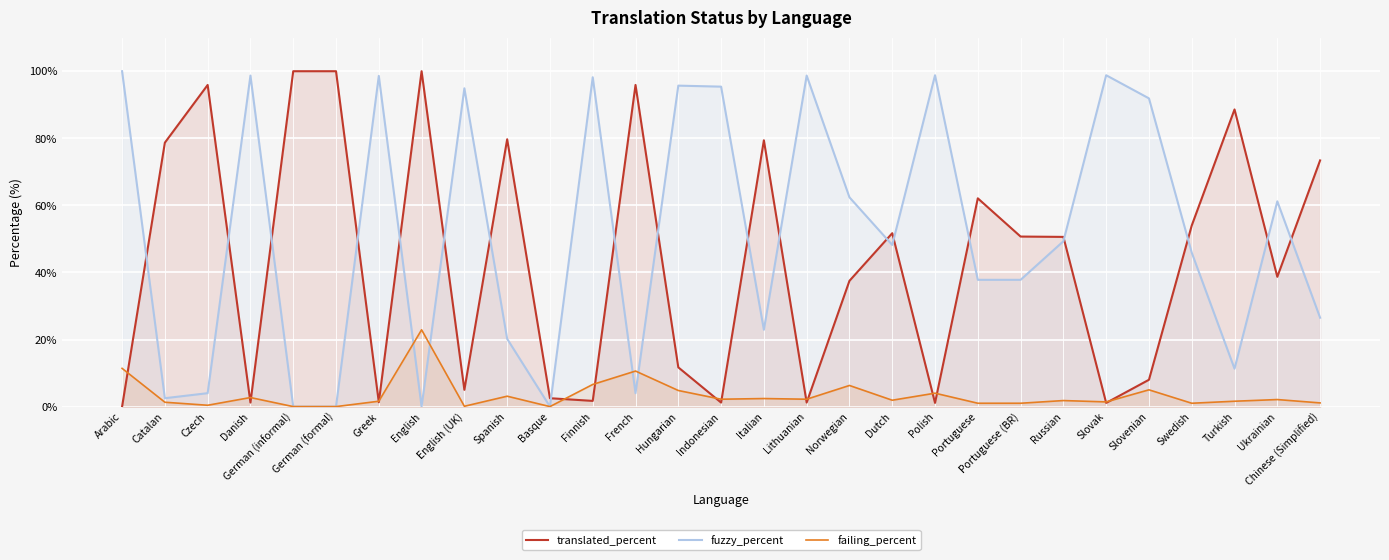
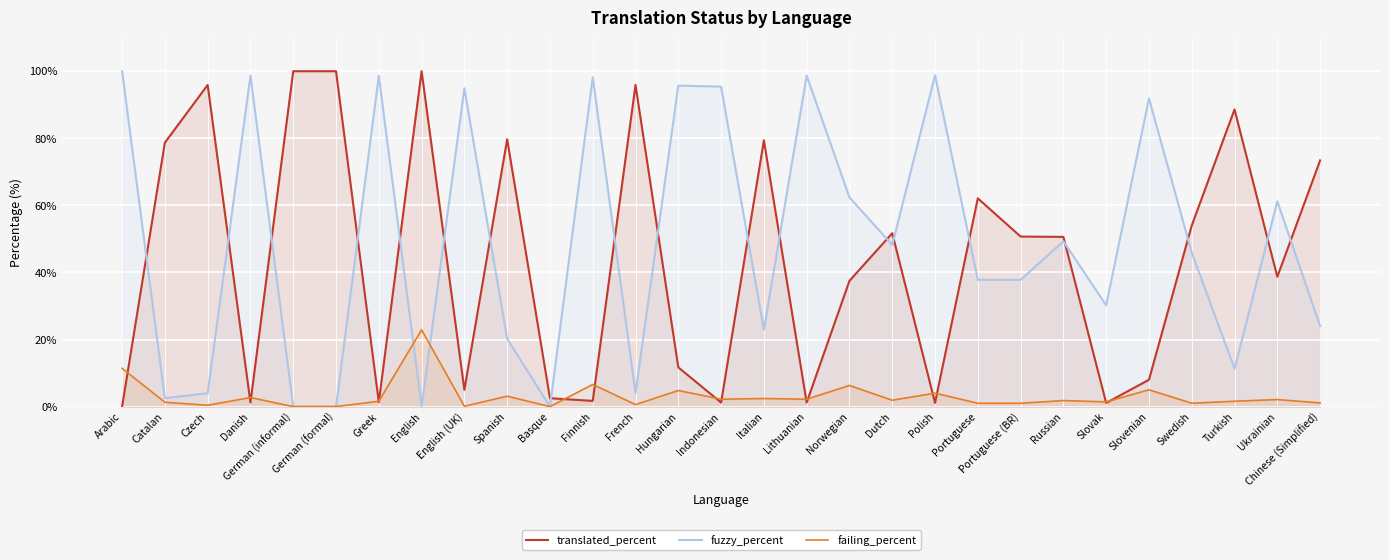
failing_percent, French: 11% -> 1%
fuzzy_percent, Slovak: 99% -> 30%
fuzzy_percent, Chinese (Simplified): 27% -> 24%
